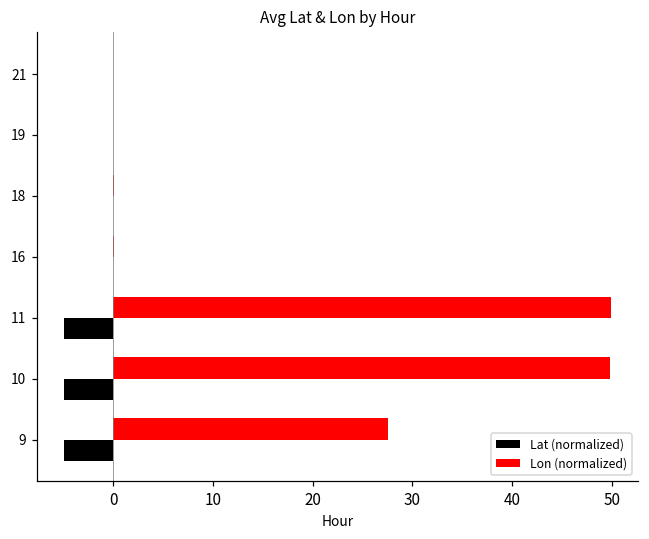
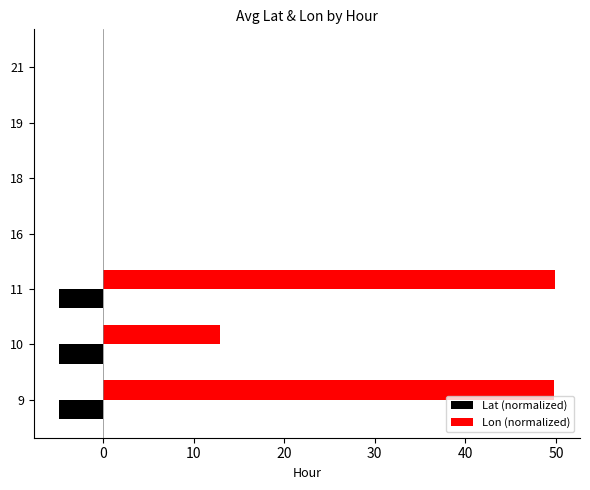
Lon (normalized), 10: 50 -> 13
Lon (normalized), 9: 28 -> 50
